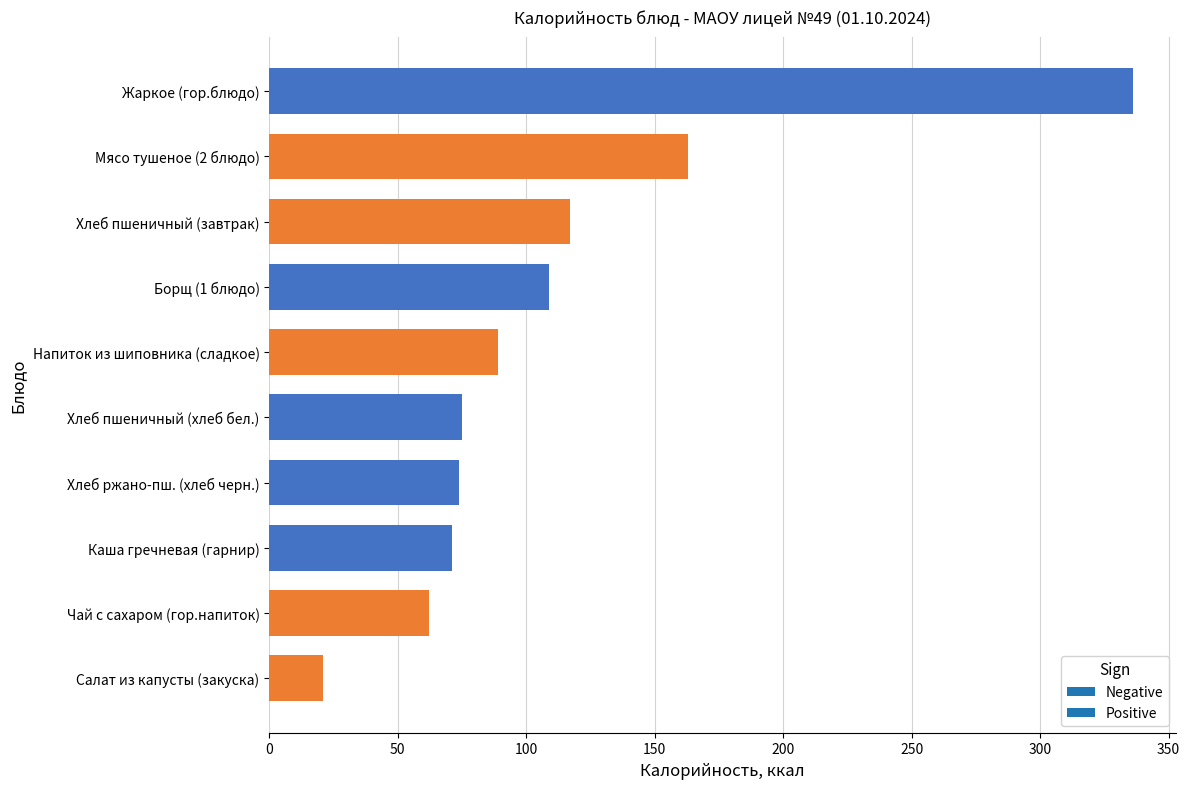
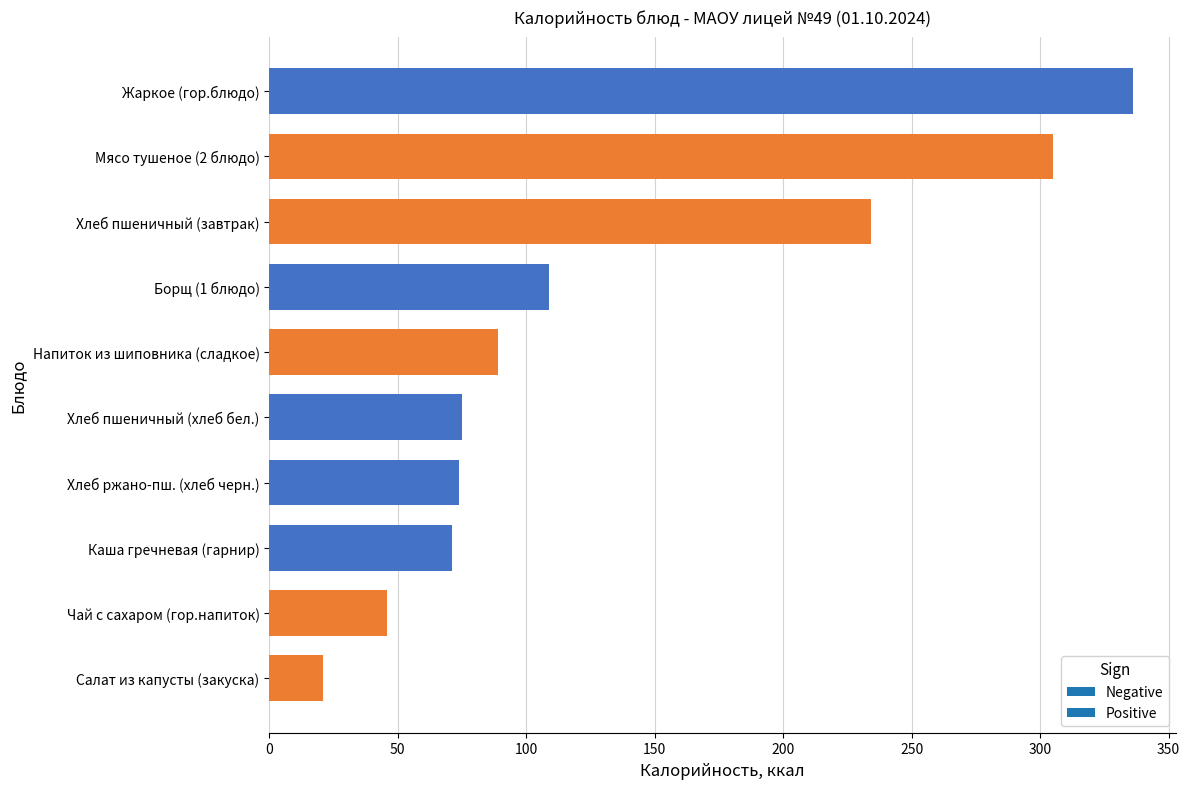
Мясо тушеное (2 блюдо): 163 -> 305
Хлеб пшеничный (завтрак): 117 -> 234
Чай с сахаром (гор.напиток): 62 -> 46
